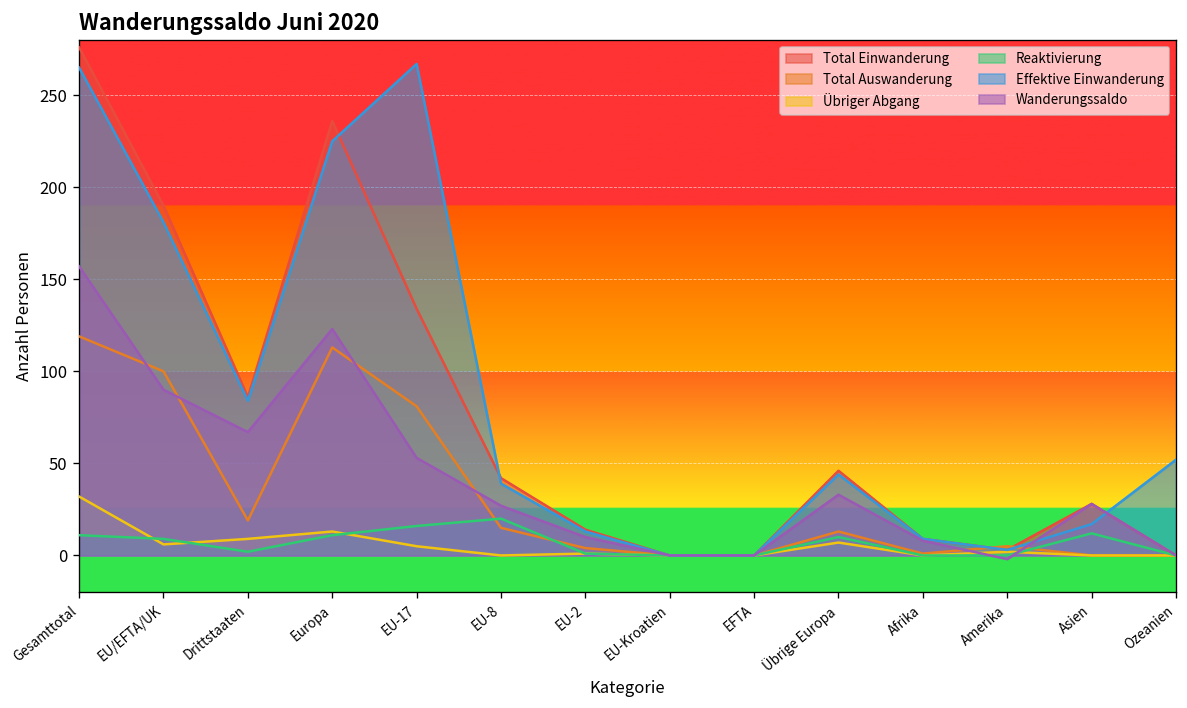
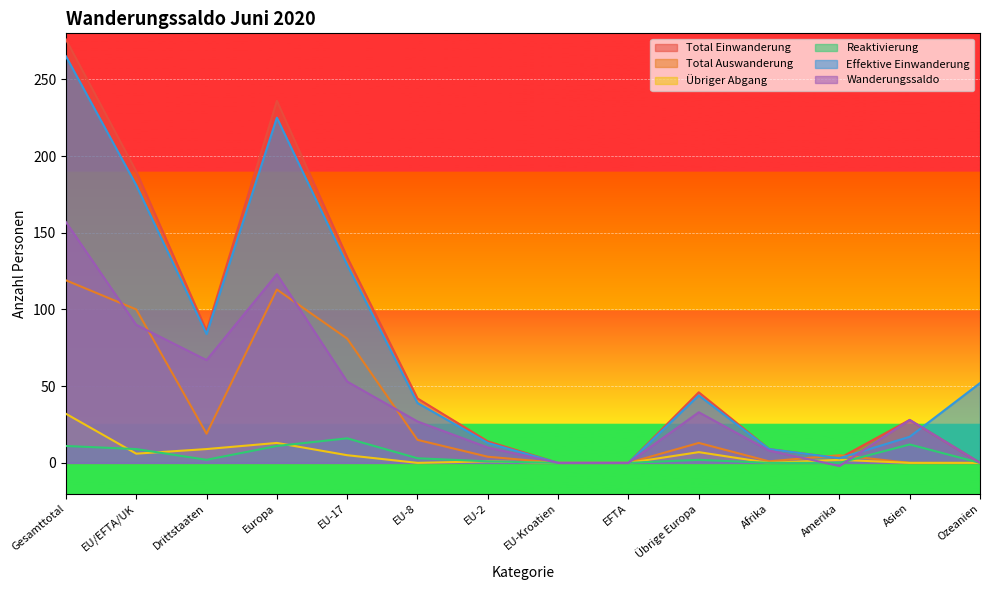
Effektive Einwanderung, EU-17: 267 -> 129
Reaktivierung, EU-8: 20 -> 3
Reaktivierung, Übrige Europa: 10 -> 2
